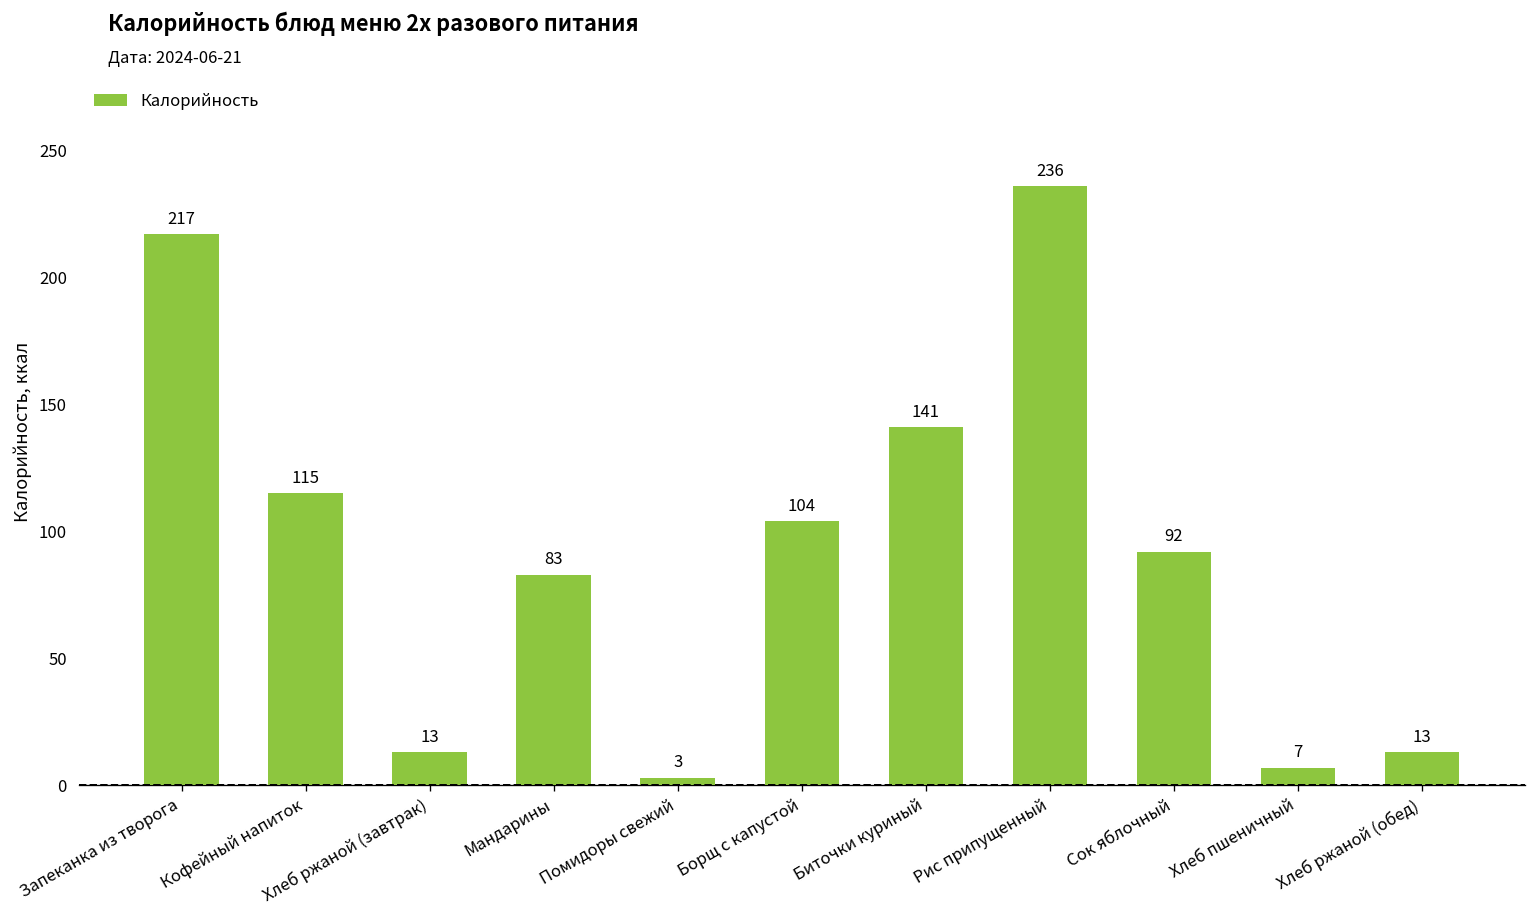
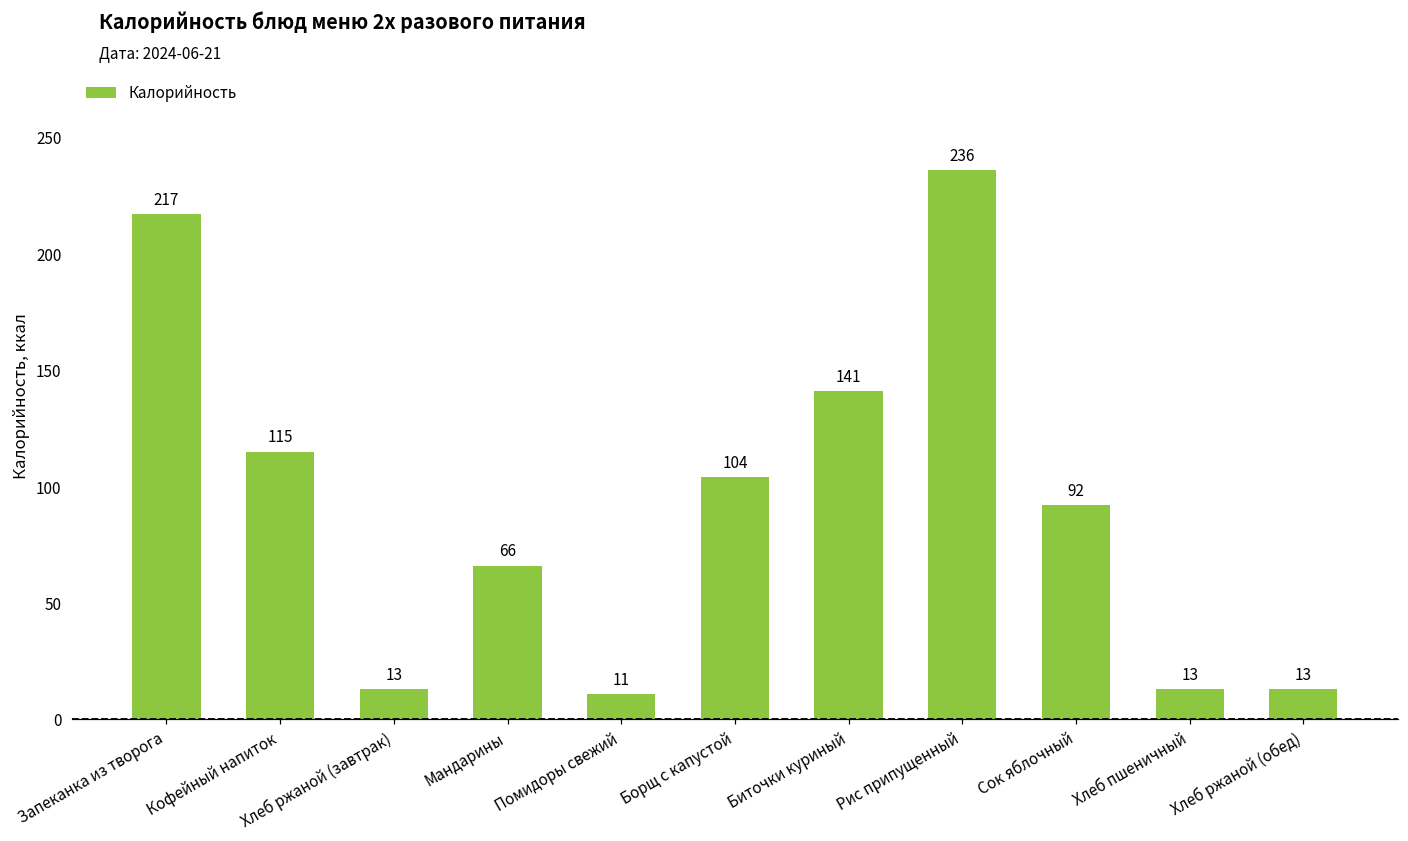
Мандарины: 83 -> 66
Помидоры свежий: 3 -> 11
Хлеб пшеничный: 7 -> 13
